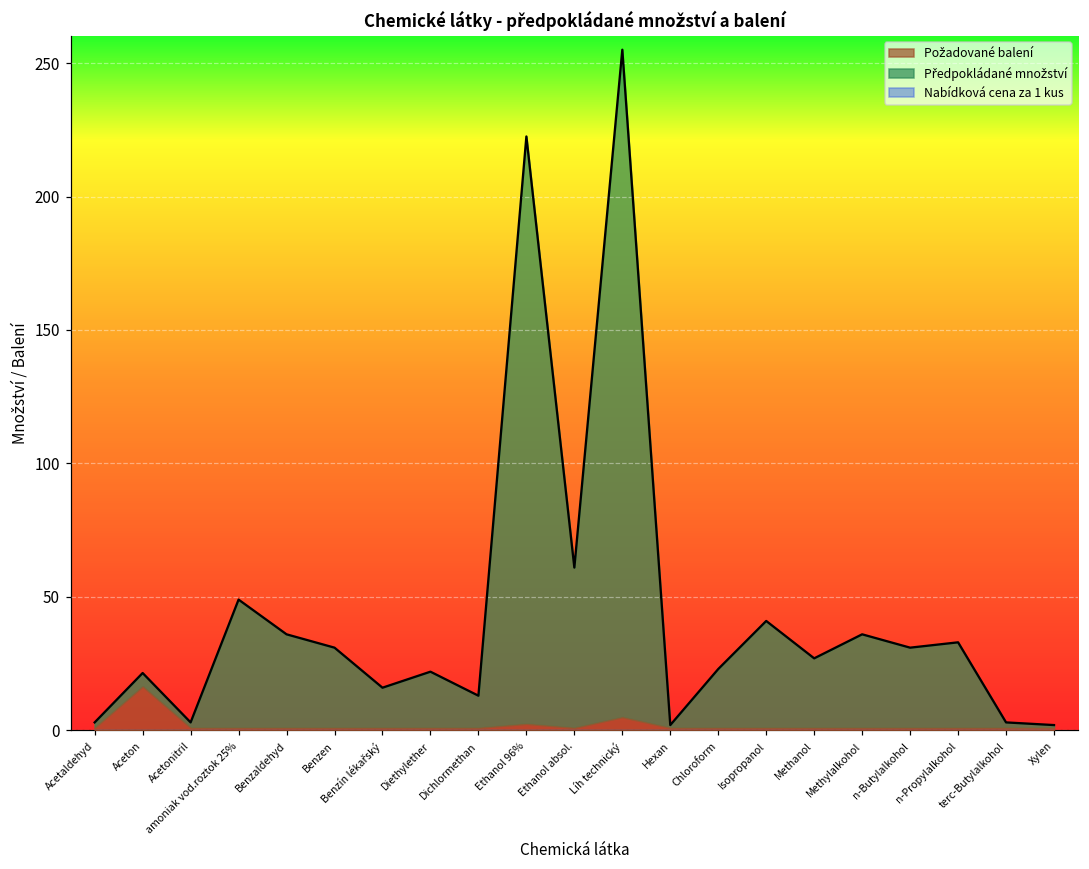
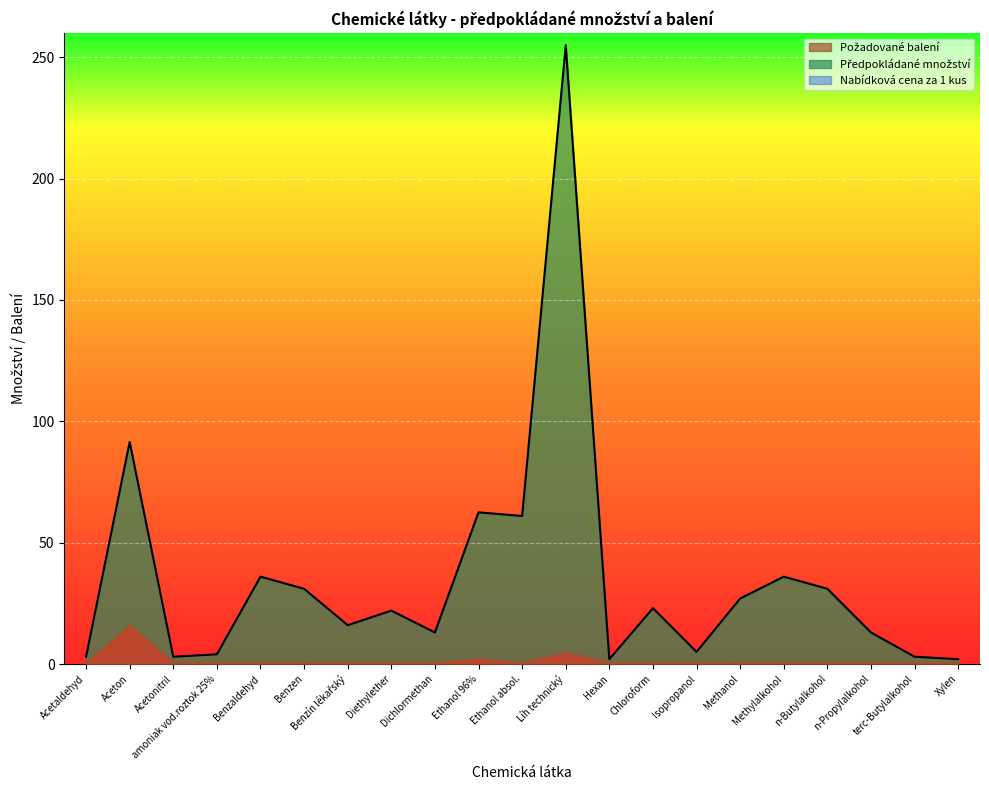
Předpokládané množství, Aceton: 5 -> 75
Předpokládané množství, amoniak vod.roztok 25%: 48 -> 3
Předpokládané množství, Ethanol 96%: 220 -> 60
Předpokládané množství, Isopropanol: 40 -> 4
Předpokládané množství, n-Propylalkohol: 32 -> 12
